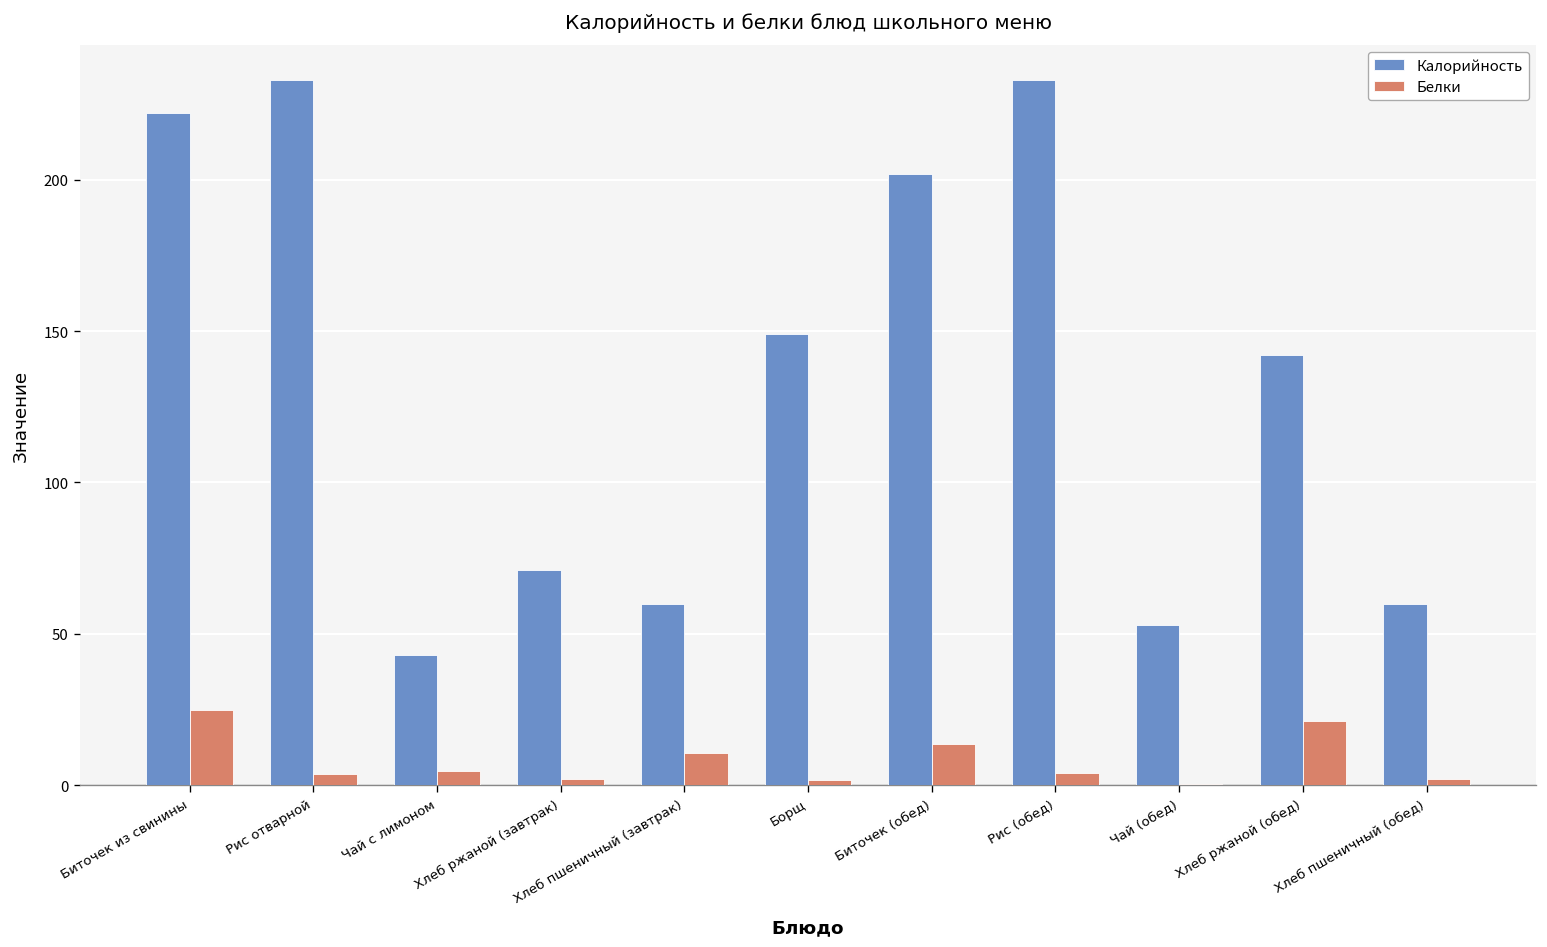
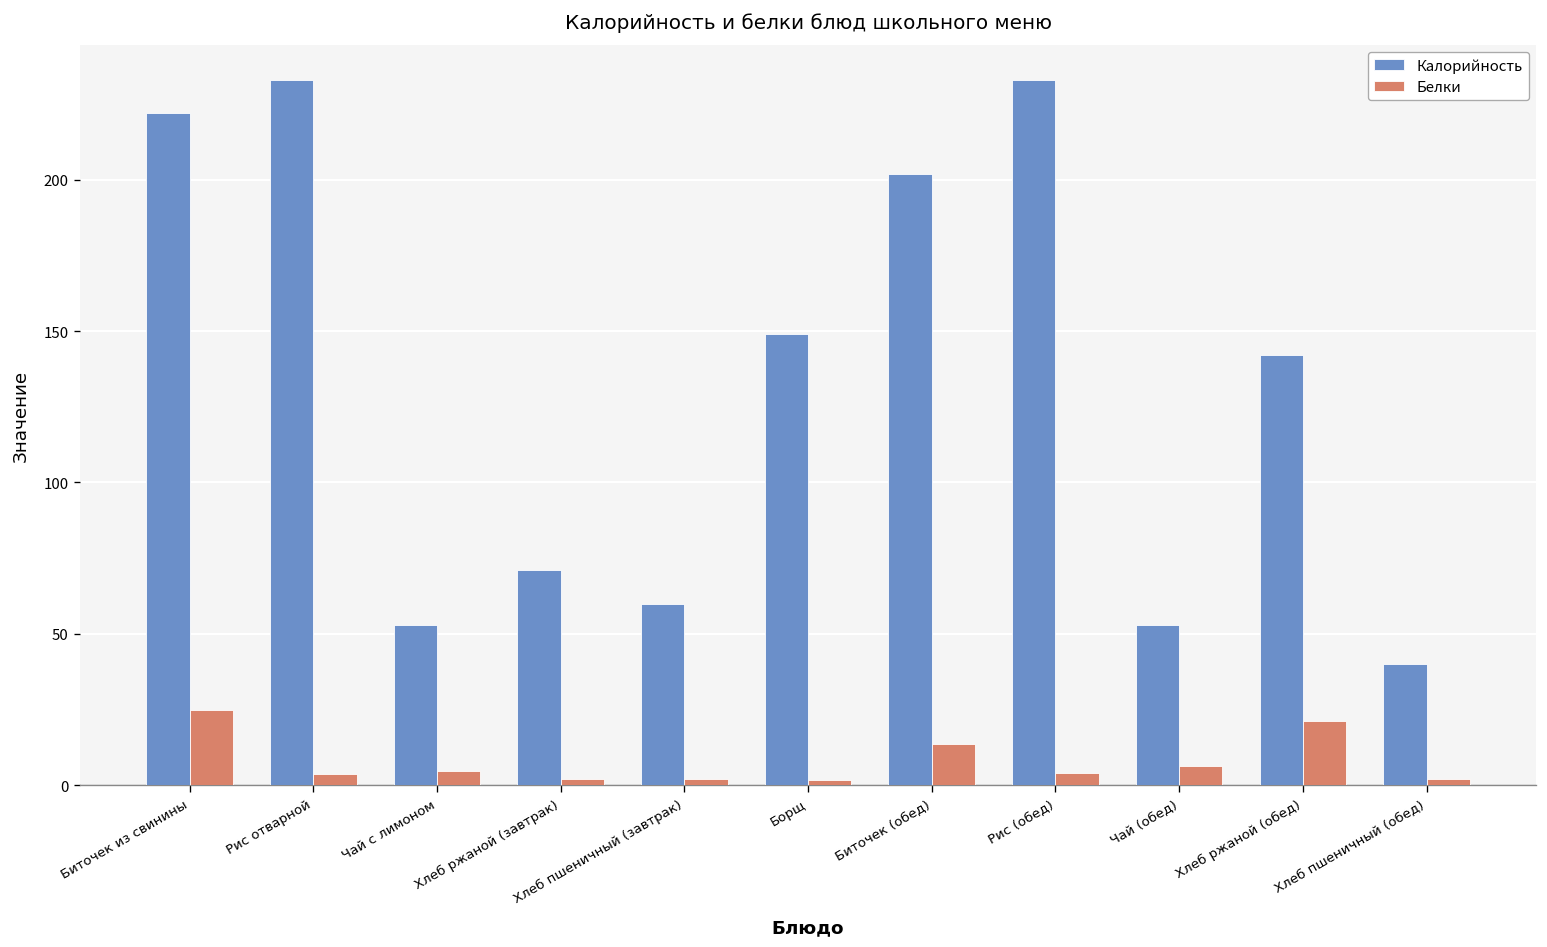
Калорийность, Чай с лимоном: 43 -> 53
Белки, Хлеб пшеничный (завтрак): 11 -> 2
Белки, Чай (обед): 0 -> 6
Калорийность, Хлеб пшеничный (обед): 60 -> 40
